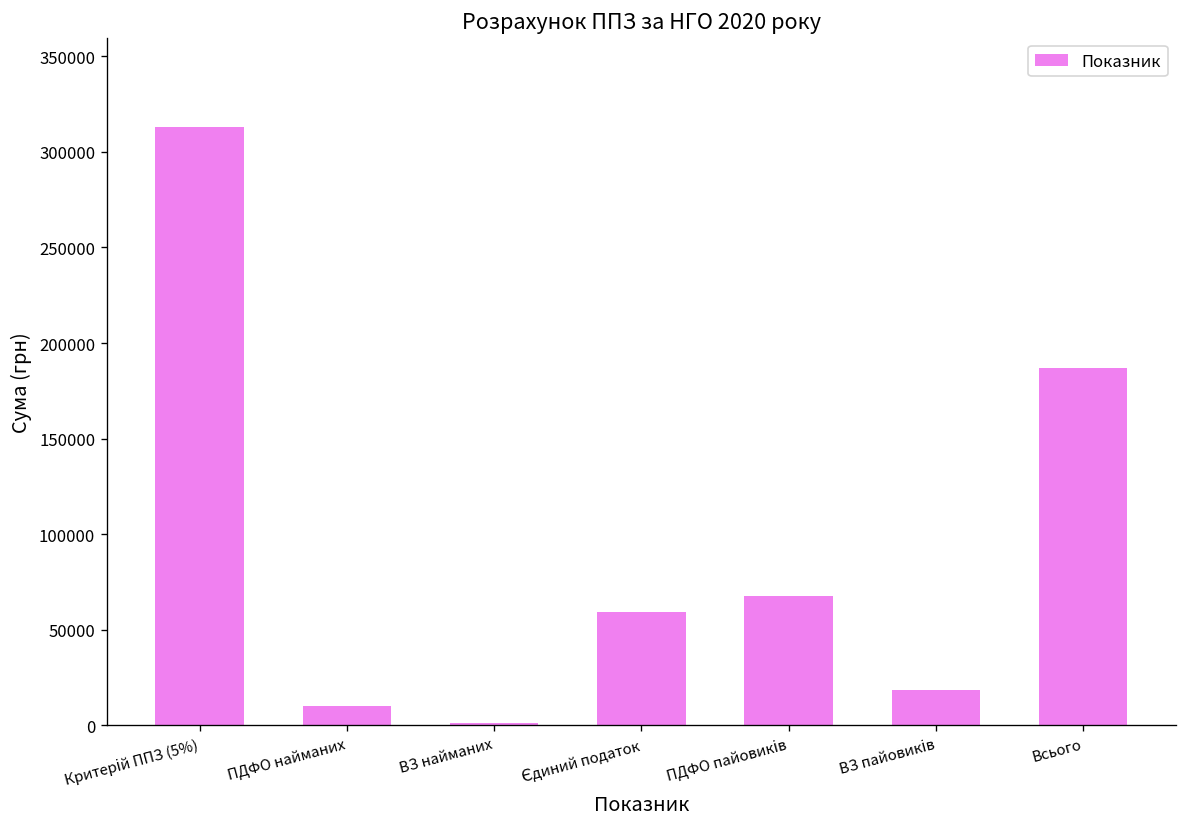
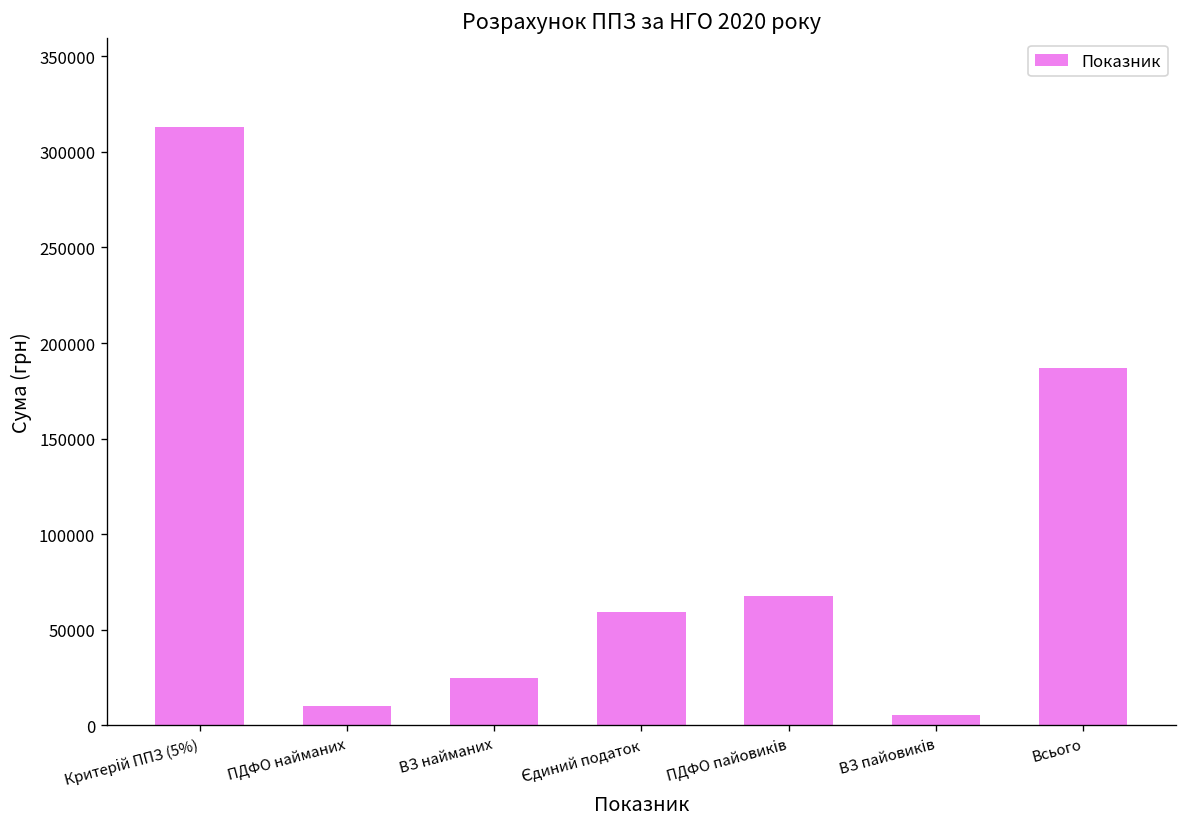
ВЗ найманих: 1000 -> 25000
ВЗ пайовиків: 18000 -> 6000
